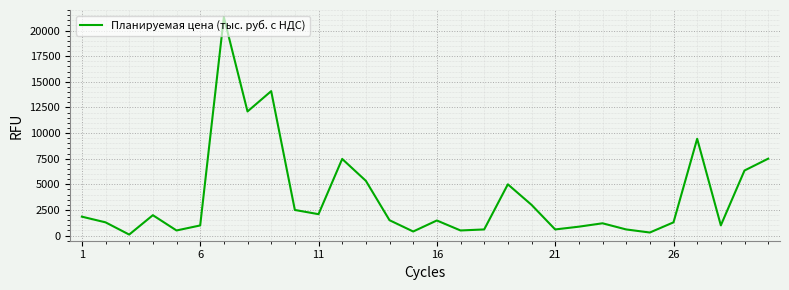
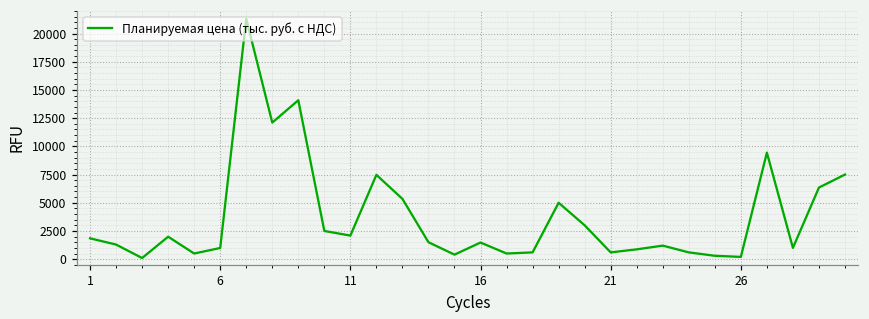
26: 1300 -> 200
